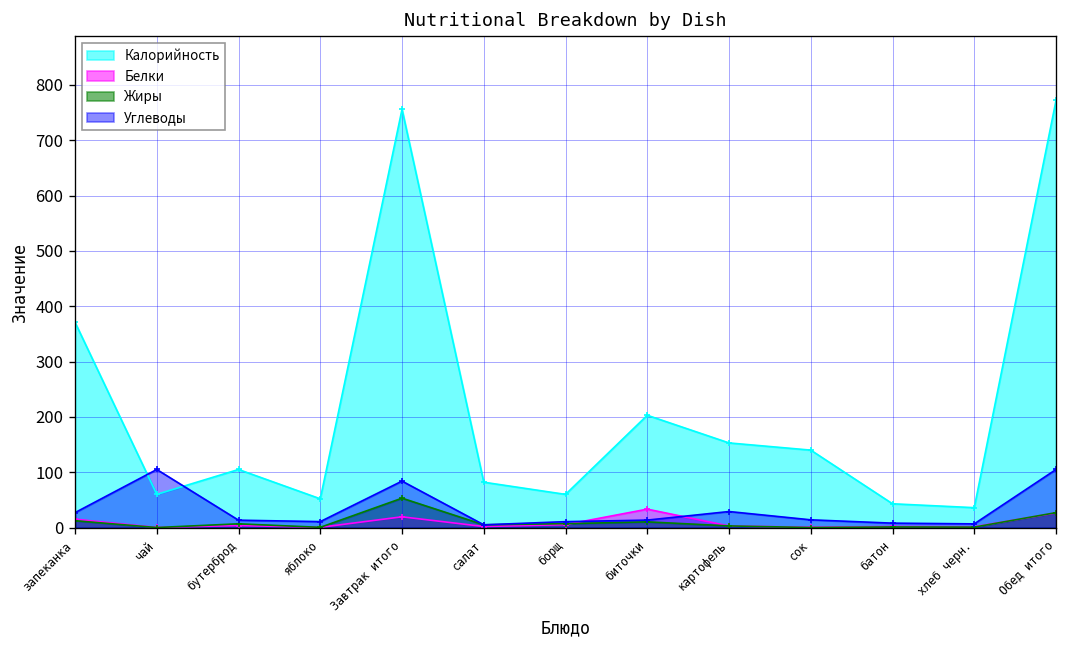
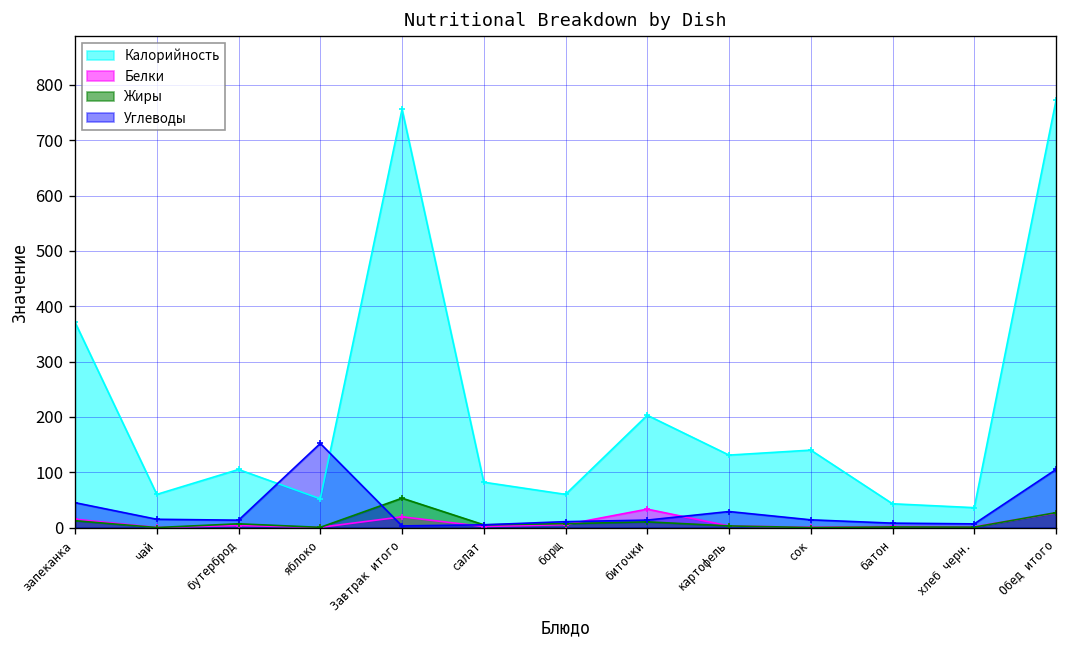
Углеводы, запеканка: 30 -> 50
Углеводы, чай: 110 -> 20
Углеводы, яблоко: 10 -> 150
Углеводы, Завтрак итого: 80 -> 0
Калорийность, картофель: 150 -> 130
